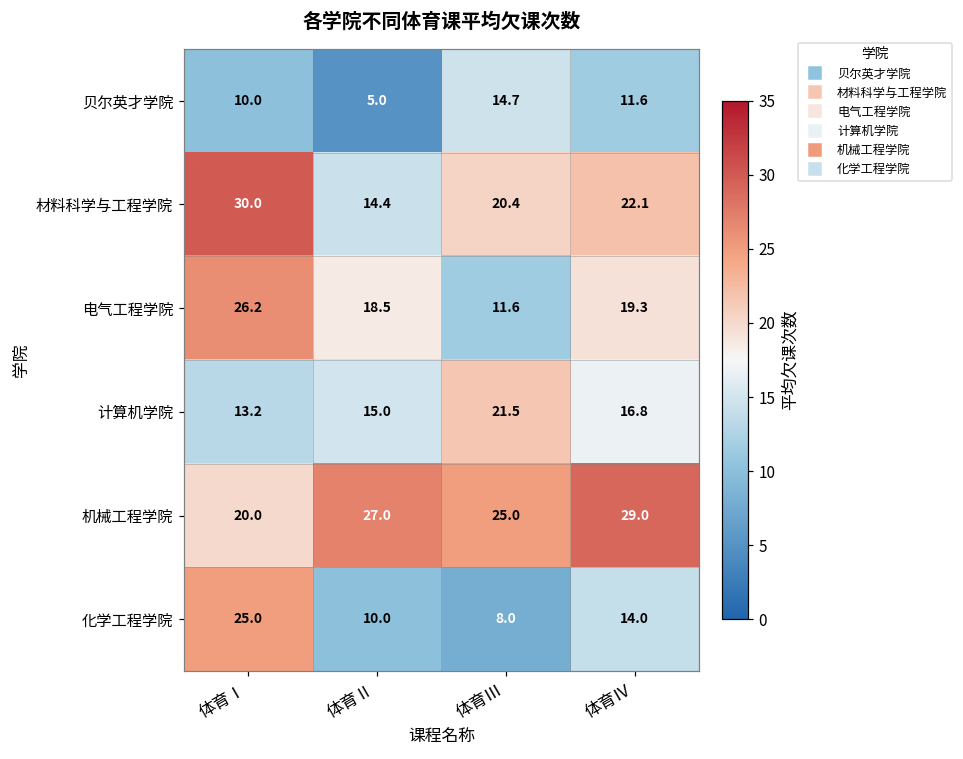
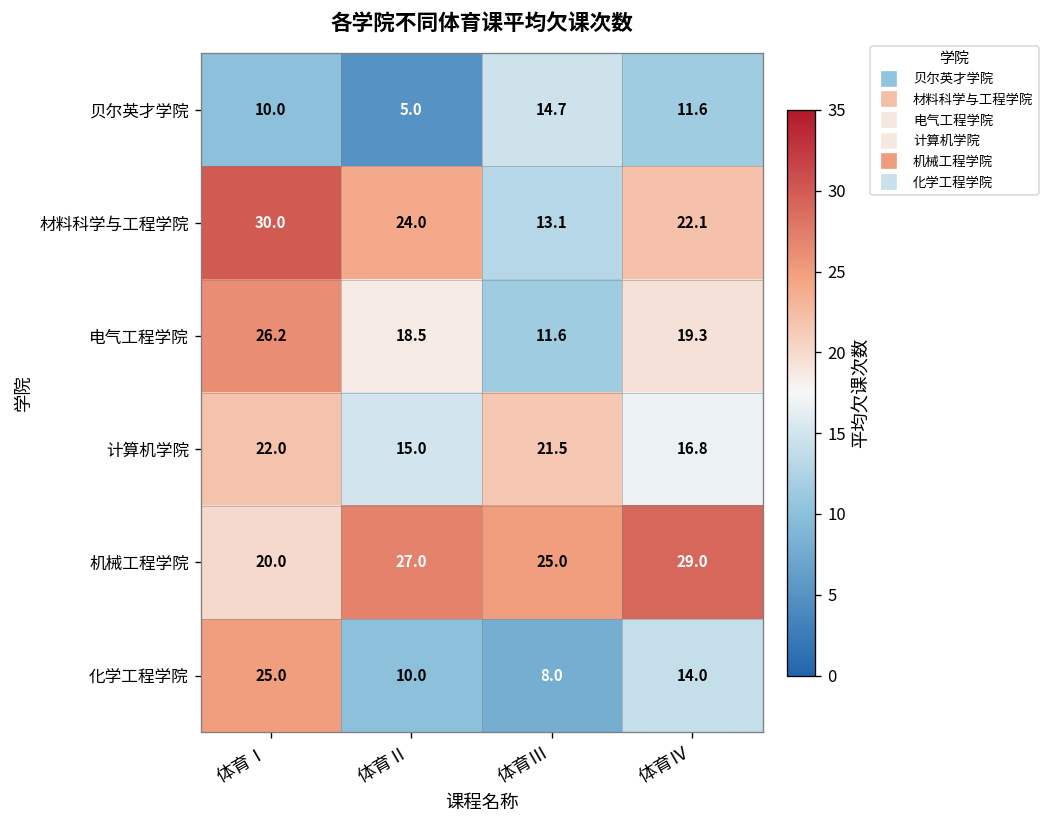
材料科学与工程学院, 体育Ⅱ: 14.4 -> 24.0
材料科学与工程学院, 体育Ⅲ: 20.4 -> 13.1
计算机学院, 体育Ⅰ: 13.2 -> 22.0
